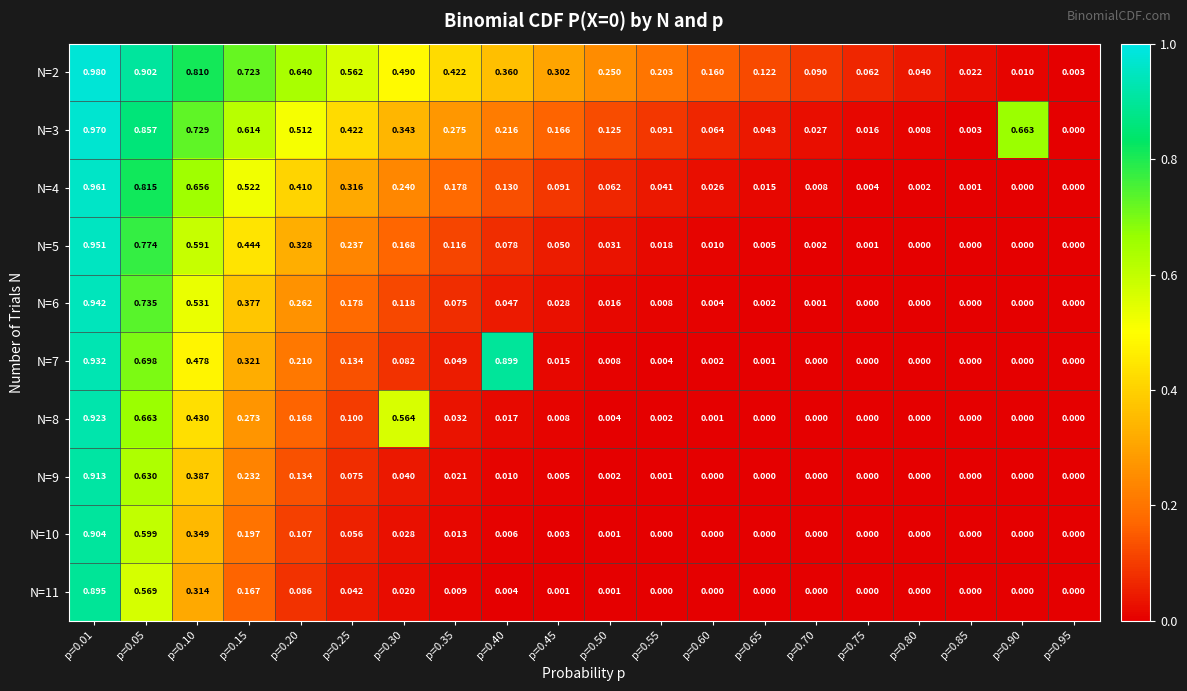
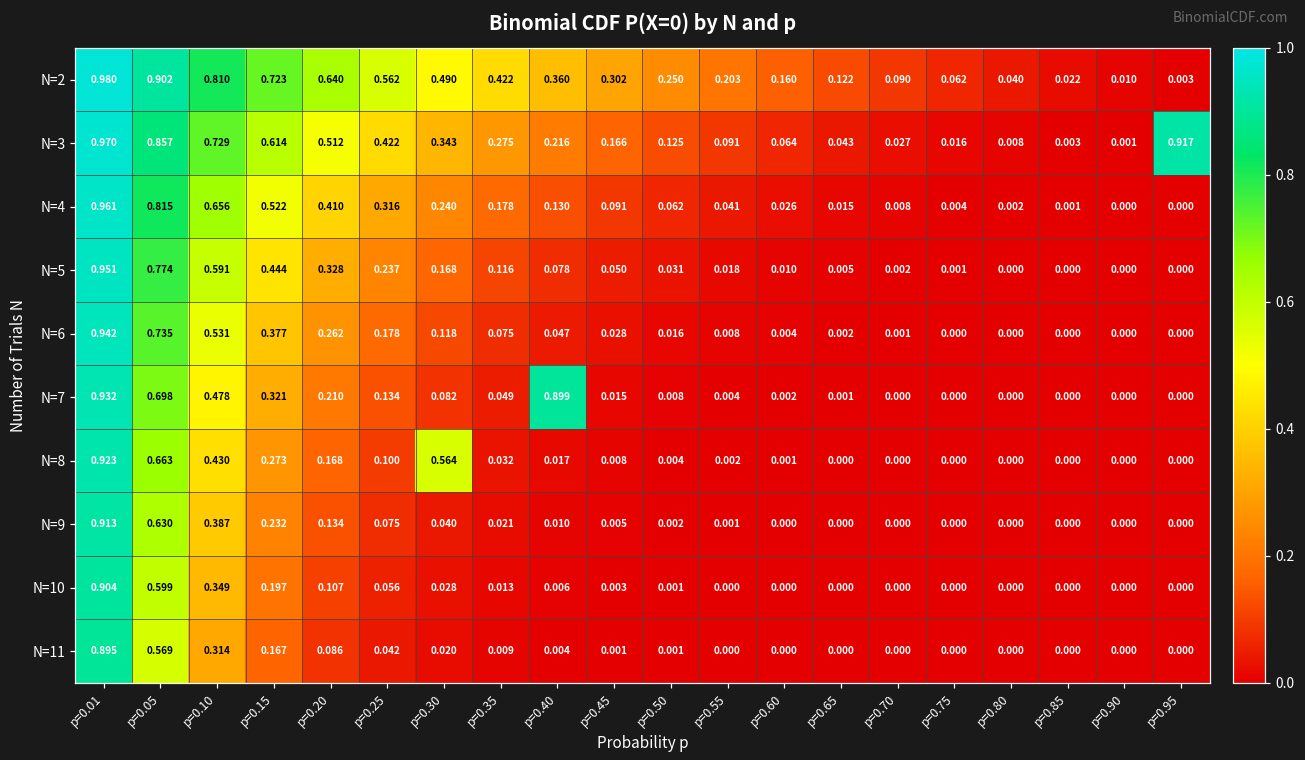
N=3, p=0.90: 0.663 -> 0.001
N=3, p=0.95: 0.000 -> 0.917
